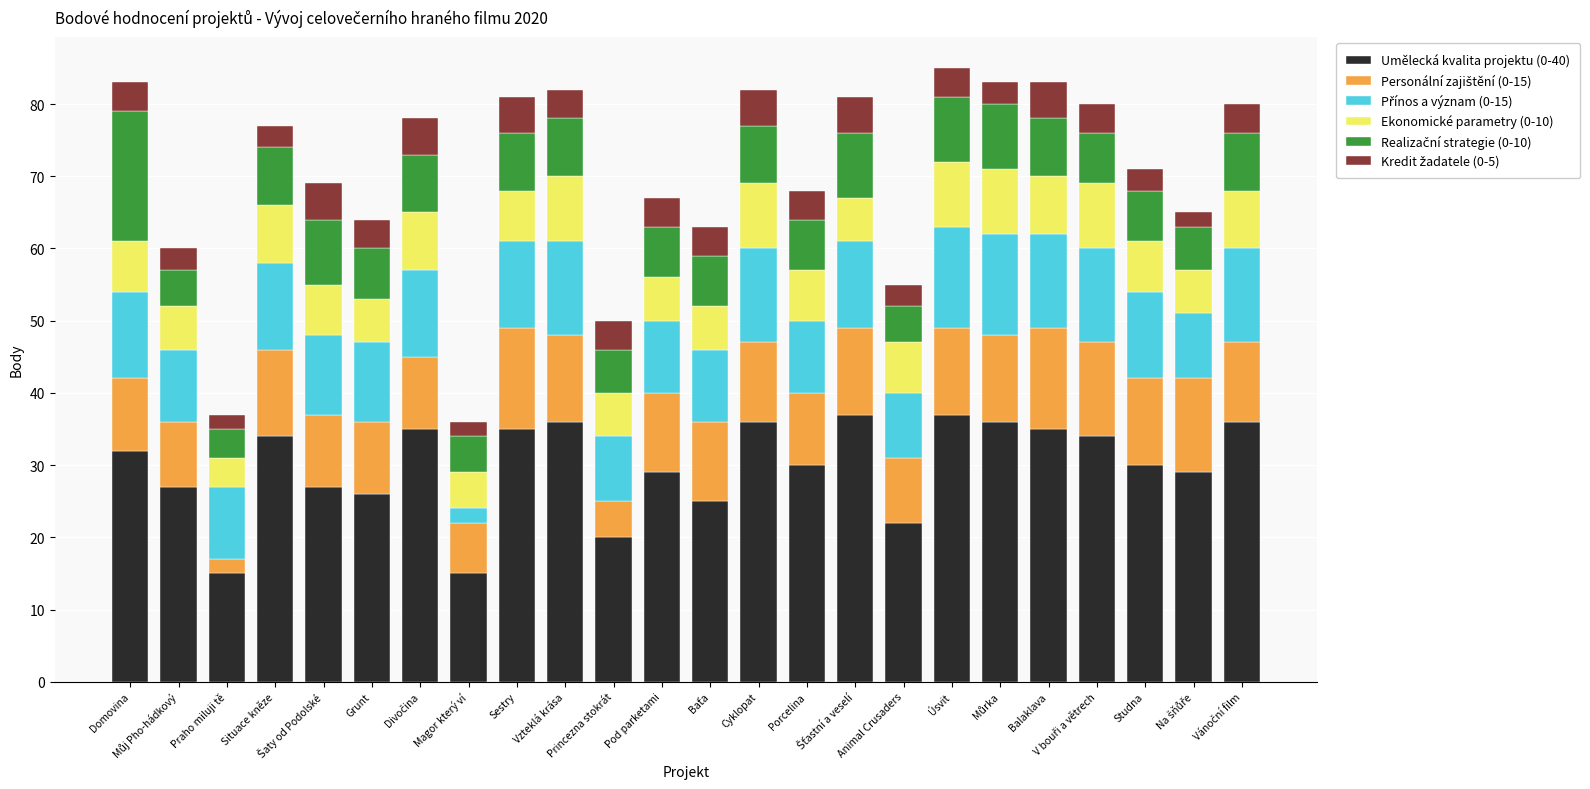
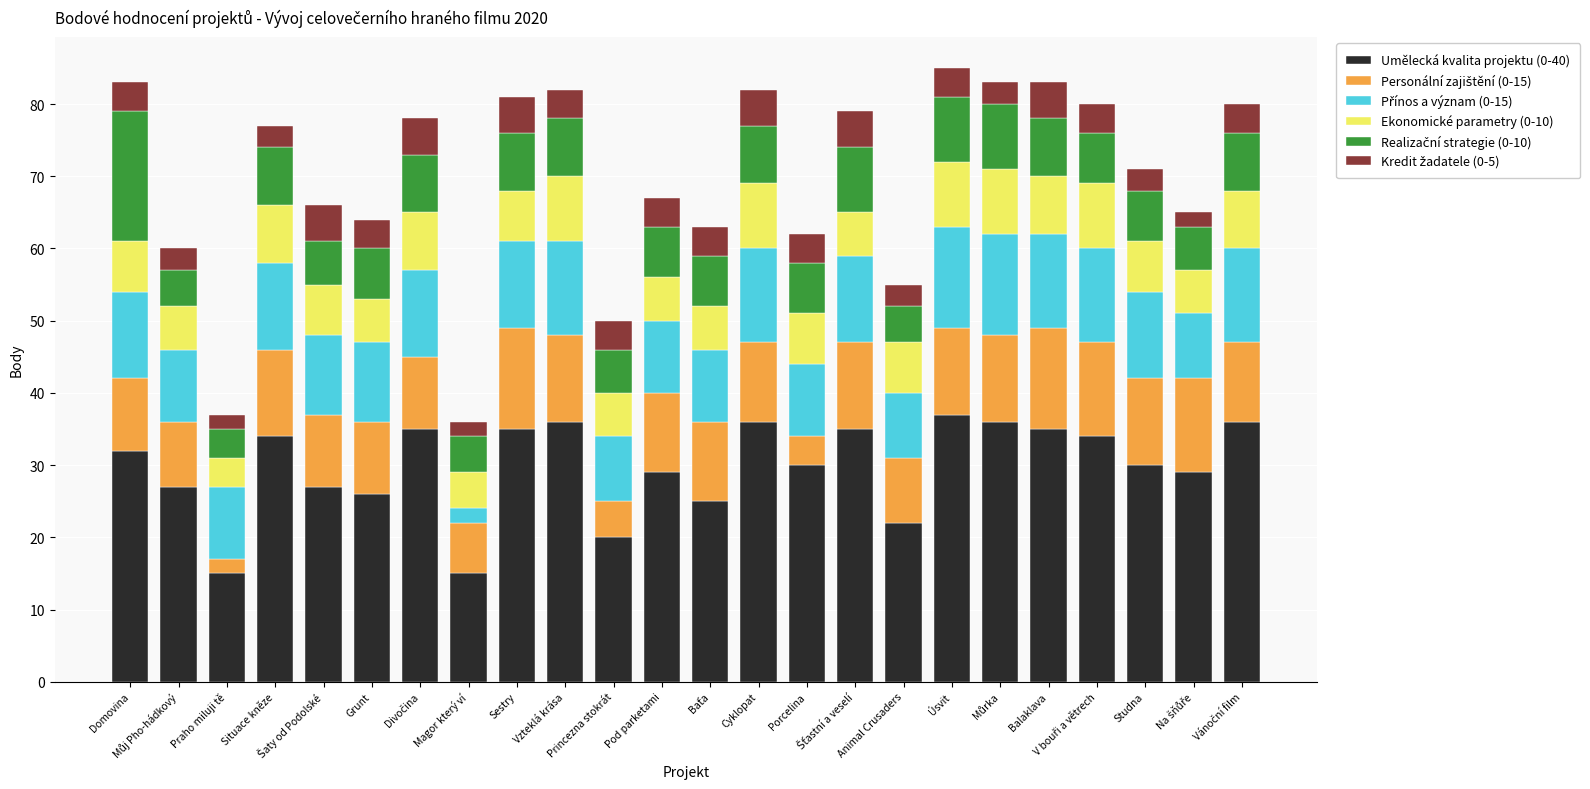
Realizační strategie (0-10), Šaty od Podolské: 9 -> 6
Personální zajištění (0-15), Porcelina: 10 -> 4
Umělecká kvalita projektu (0-40), Šťastní a veselí: 37 -> 35
